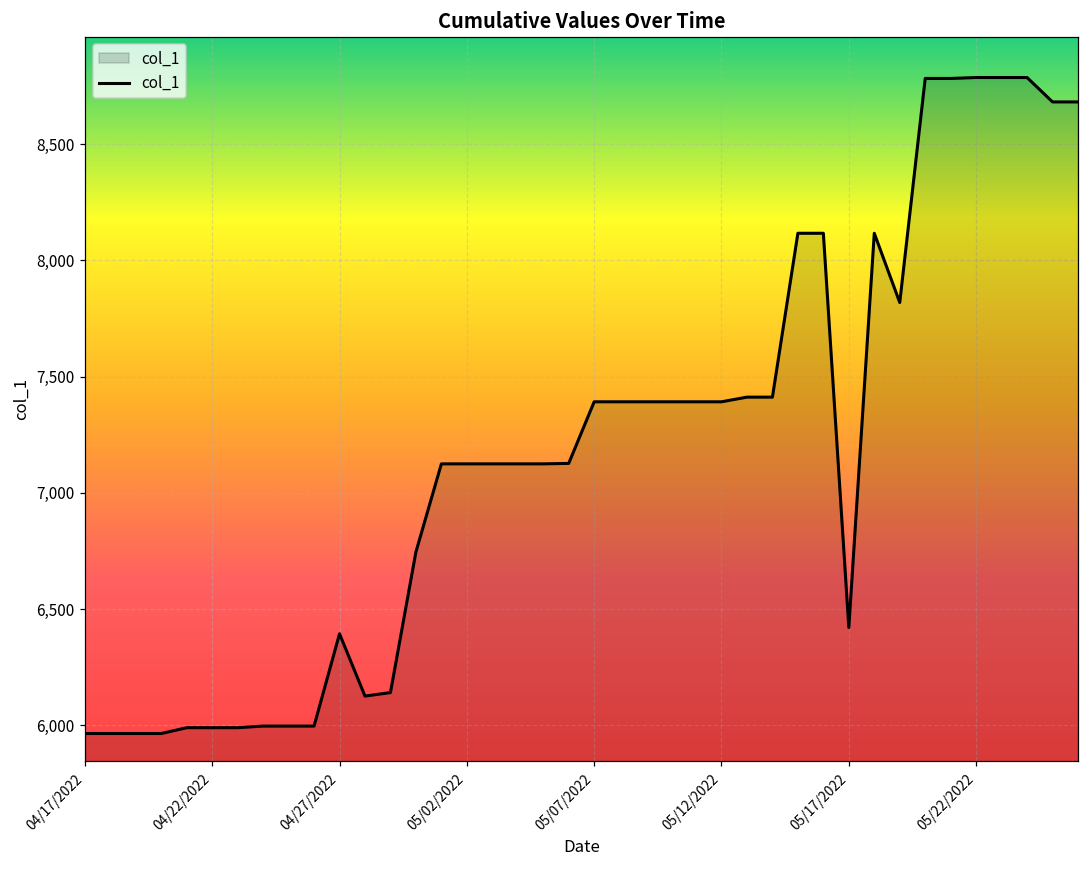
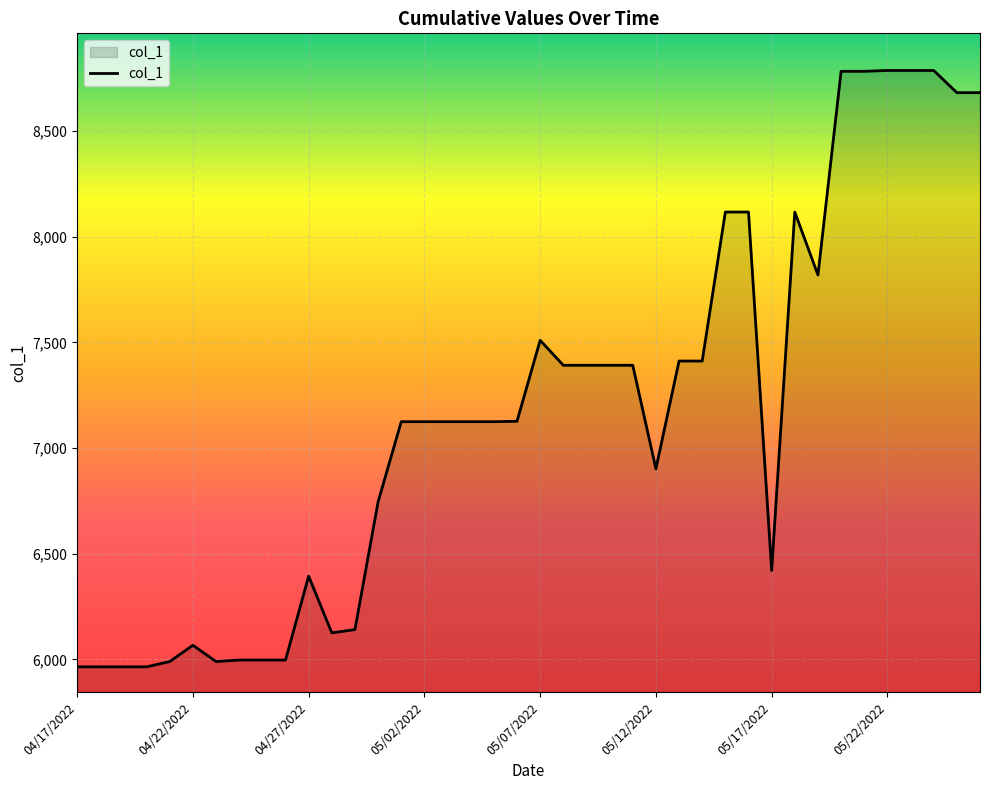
04/22/2022: 5,990 -> 6,070
05/07/2022: 7,390 -> 7,510
05/12/2022: 7,390 -> 6,900
